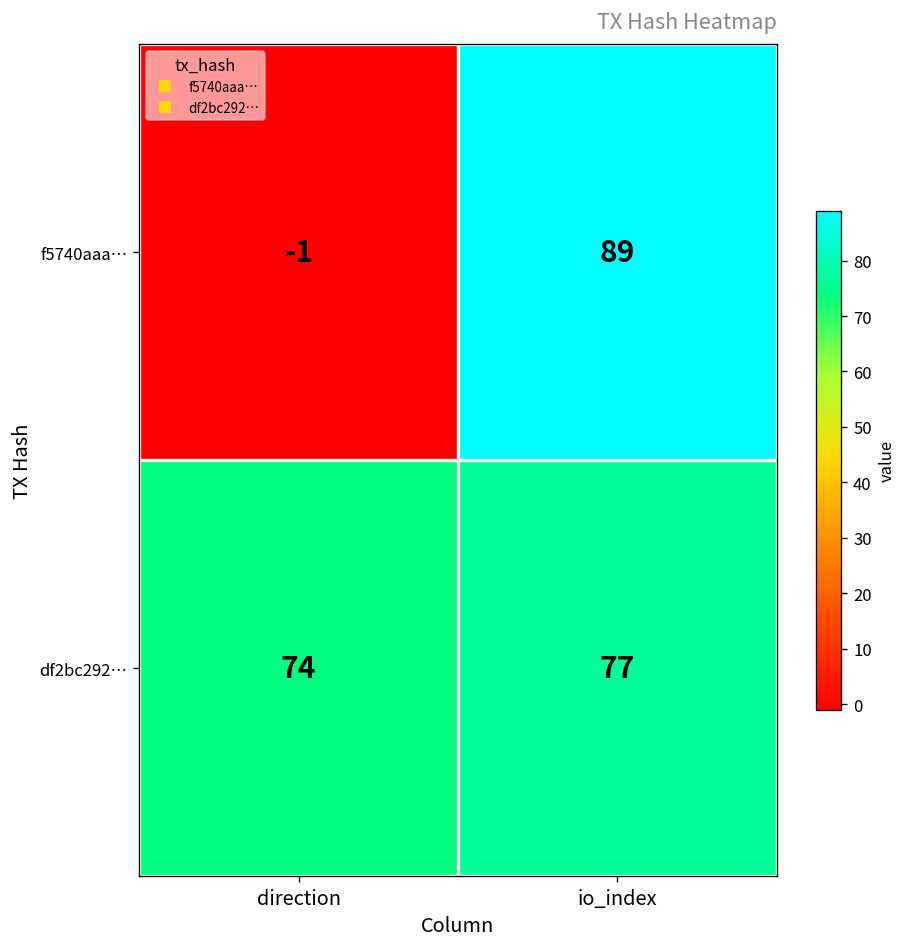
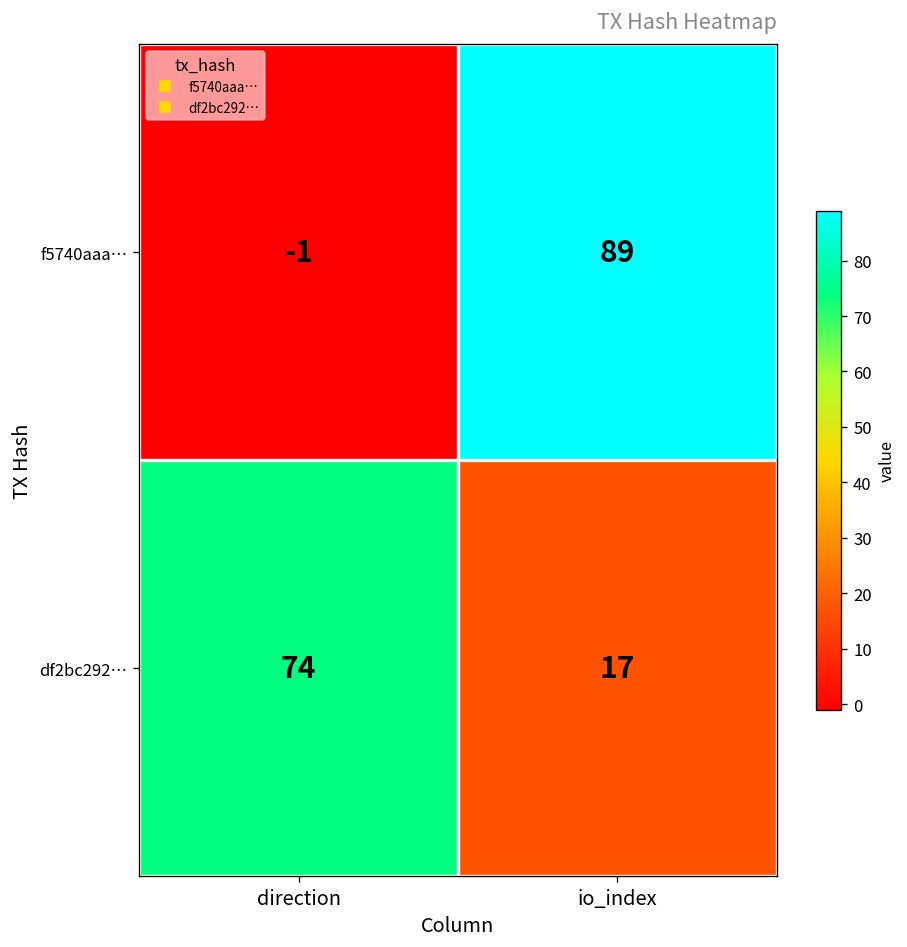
df2bc292…, io_index: 77 -> 17
